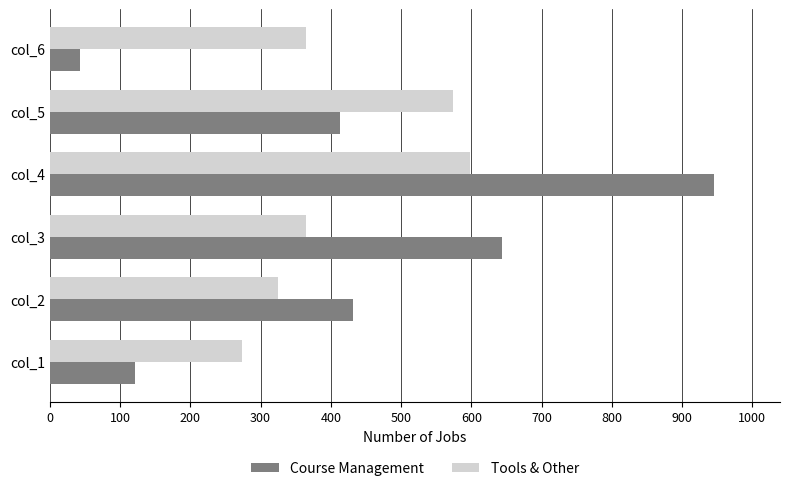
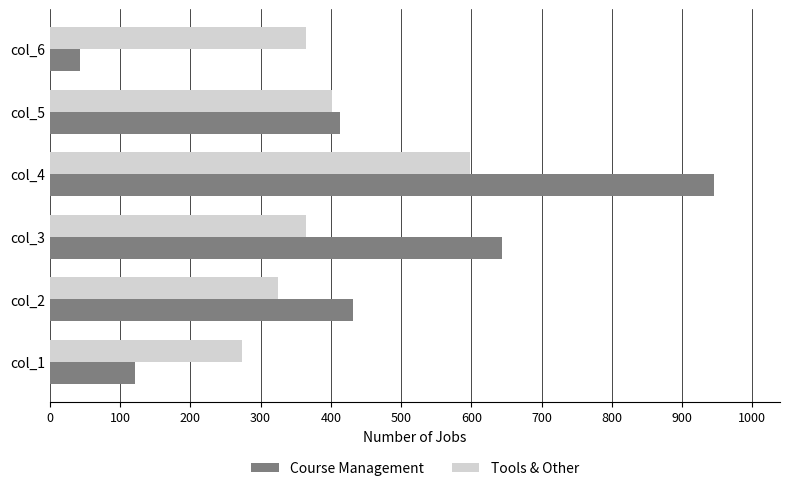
Tools & Other, col_5: 570 -> 400
